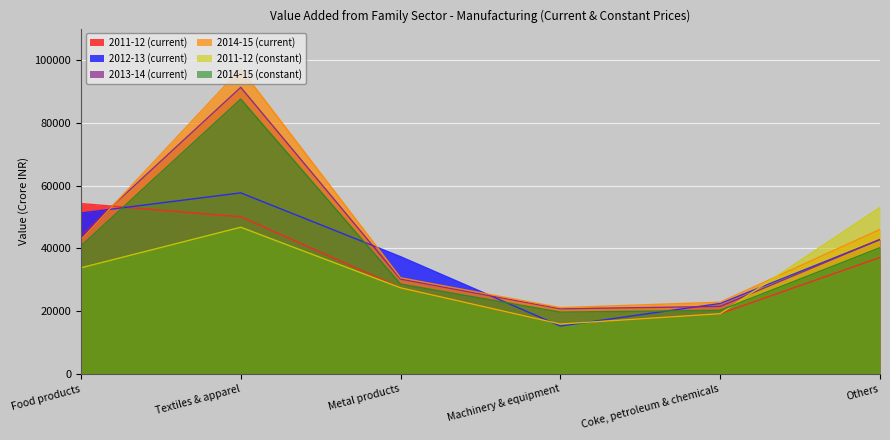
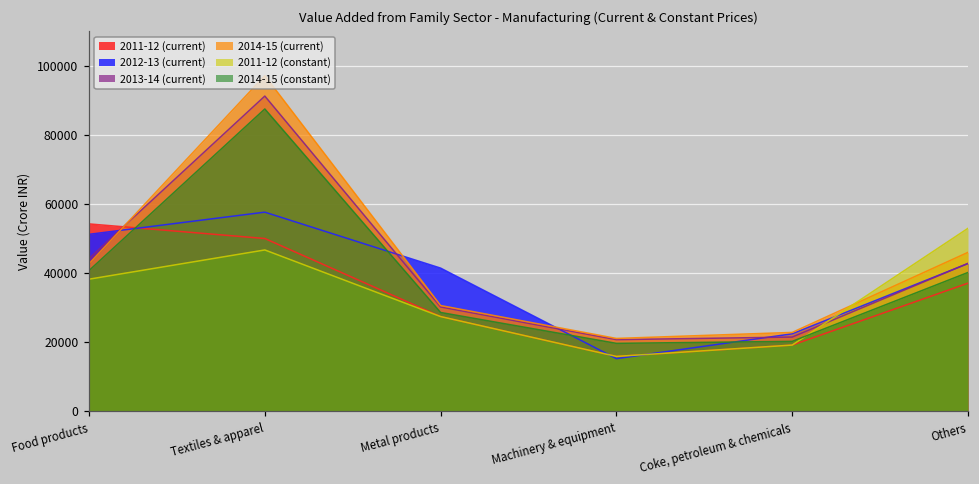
2011-12 (constant), Food products: 34000 -> 38000
2012-13 (current), Metal products: 37000 -> 41000
